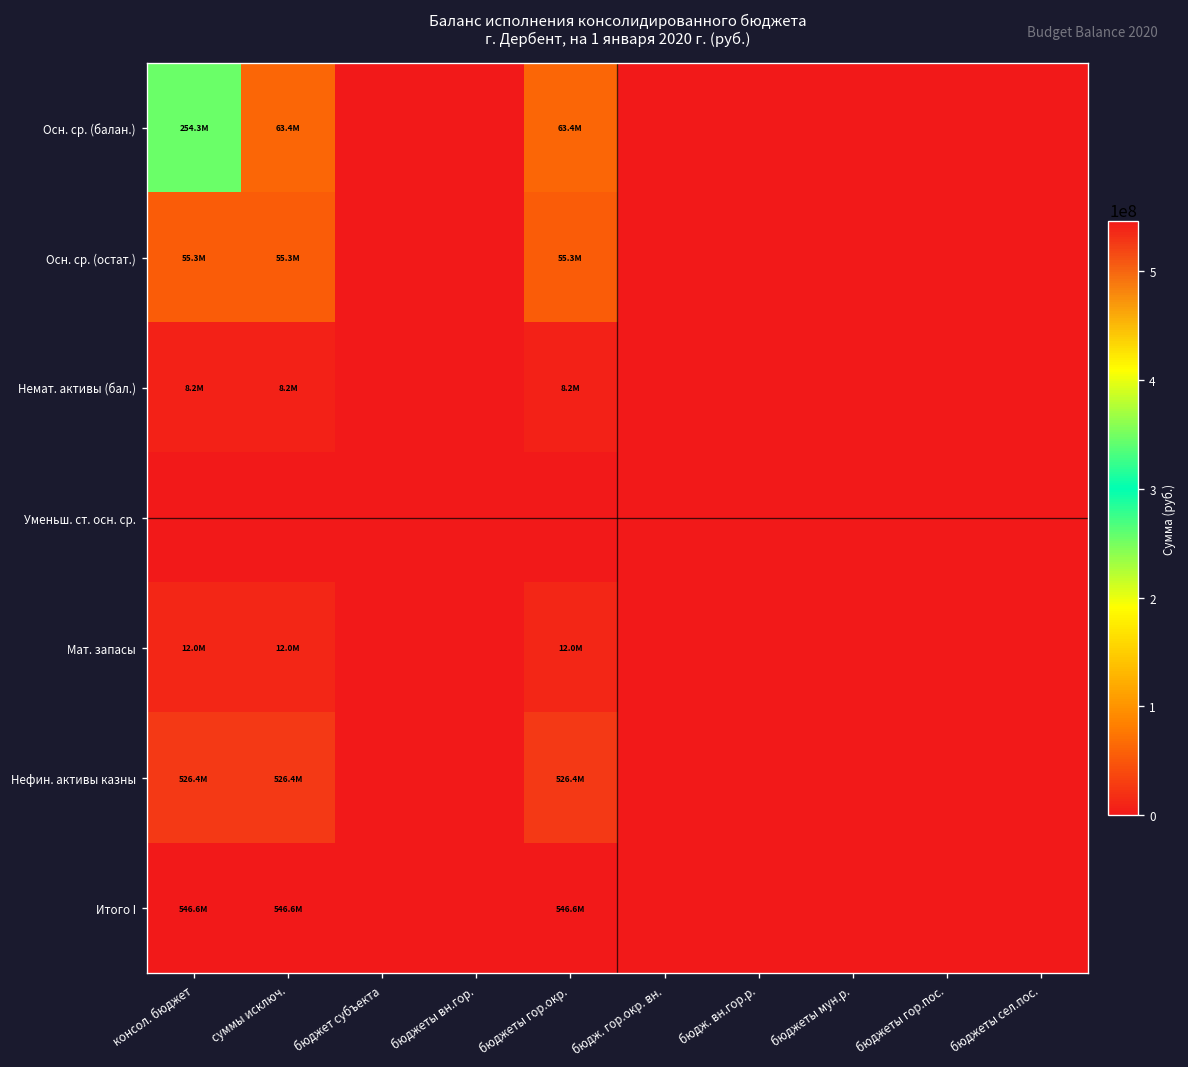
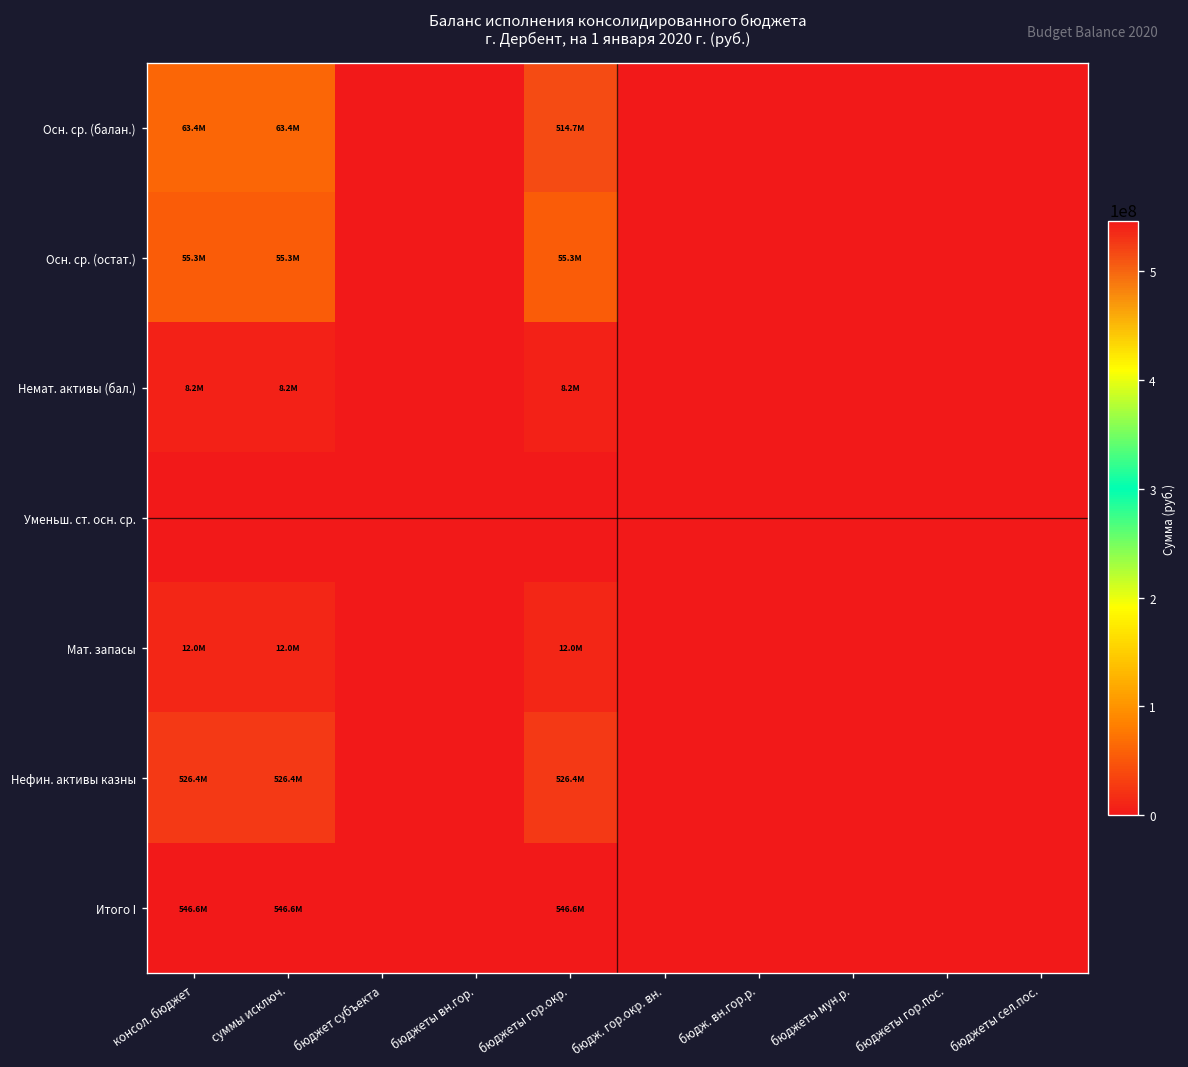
Осн. ср. (балан.), консол. бюджет: 254.3M -> 63.4M
Осн. ср. (балан.), бюджеты гор.окр.: 63.4M -> 514.7M
